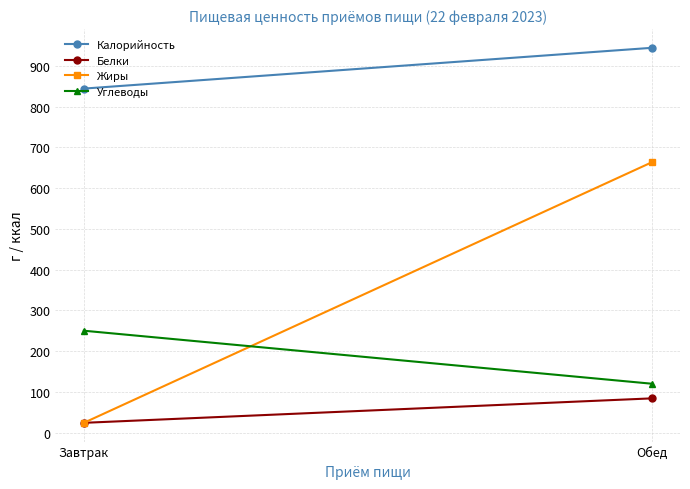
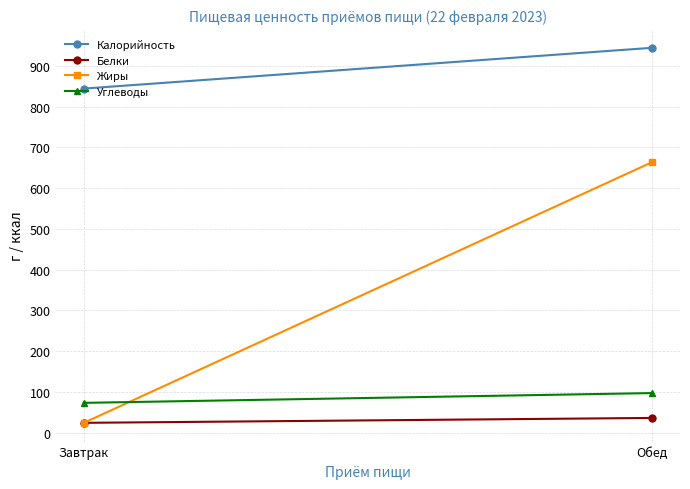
Углеводы, Завтрак: 250 -> 70
Белки, Обед: 80 -> 40
Углеводы, Обед: 120 -> 100
